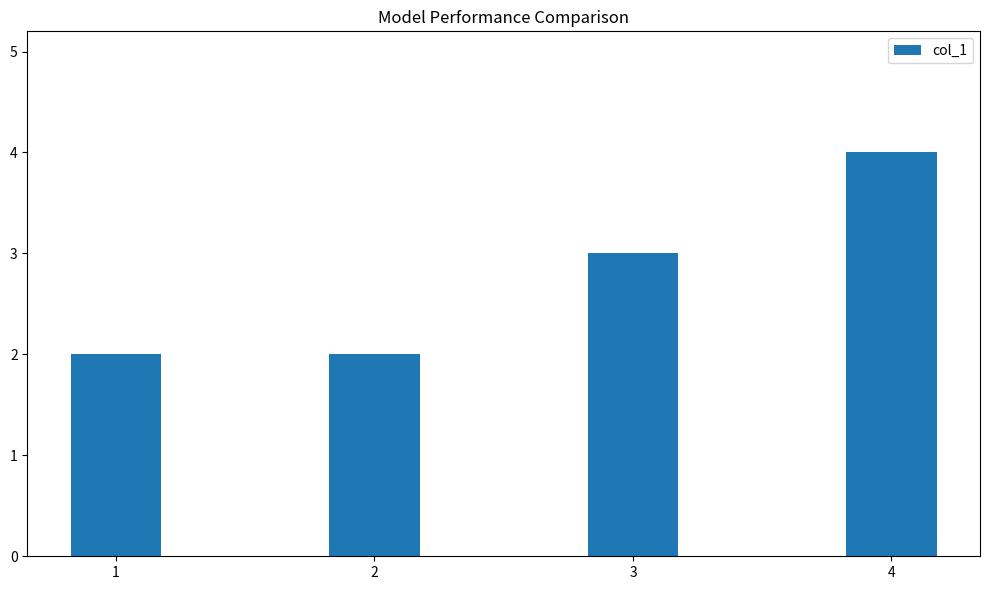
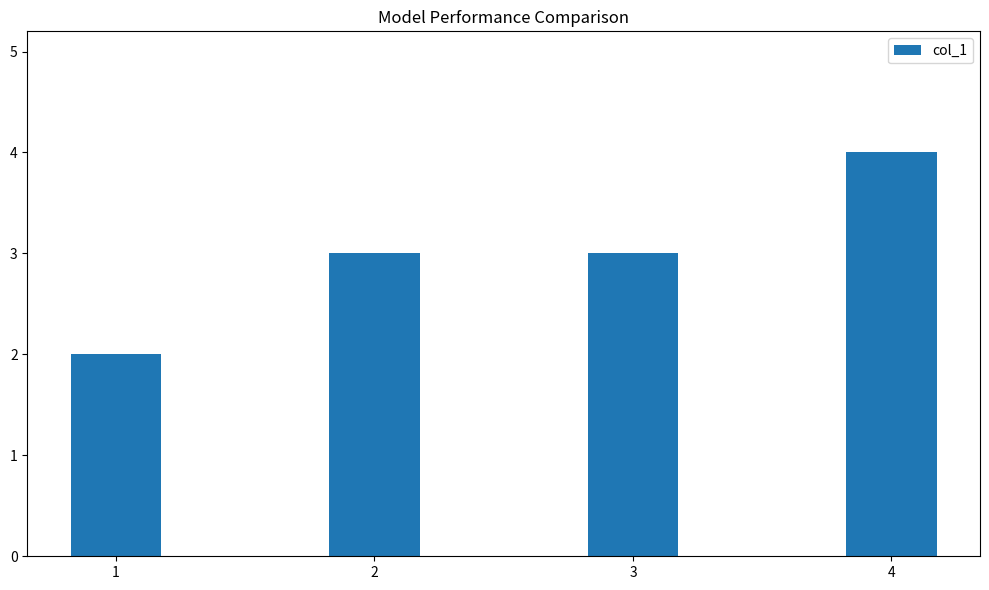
2: 2 -> 3
